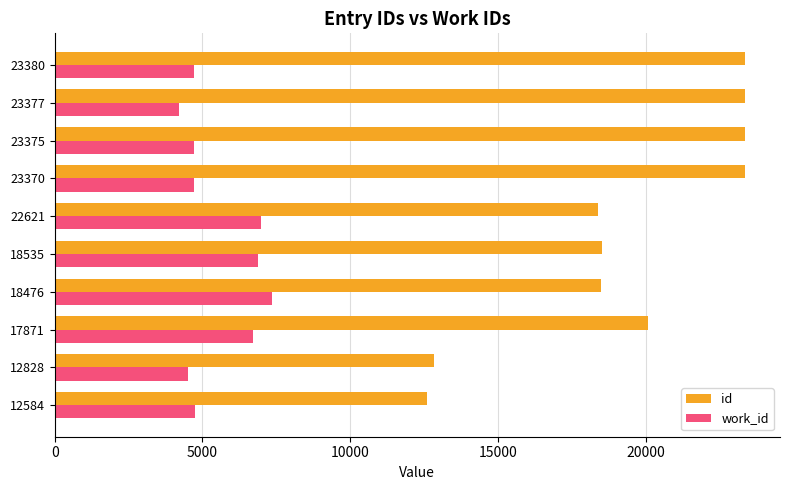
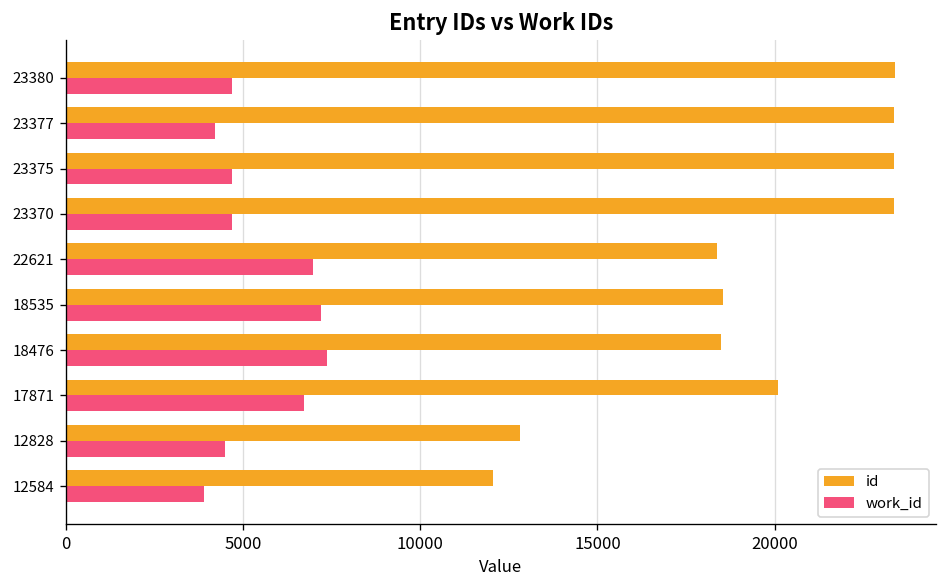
work_id, 18535: 6900 -> 7200
id, 12584: 12600 -> 12100
work_id, 12584: 4800 -> 3900
